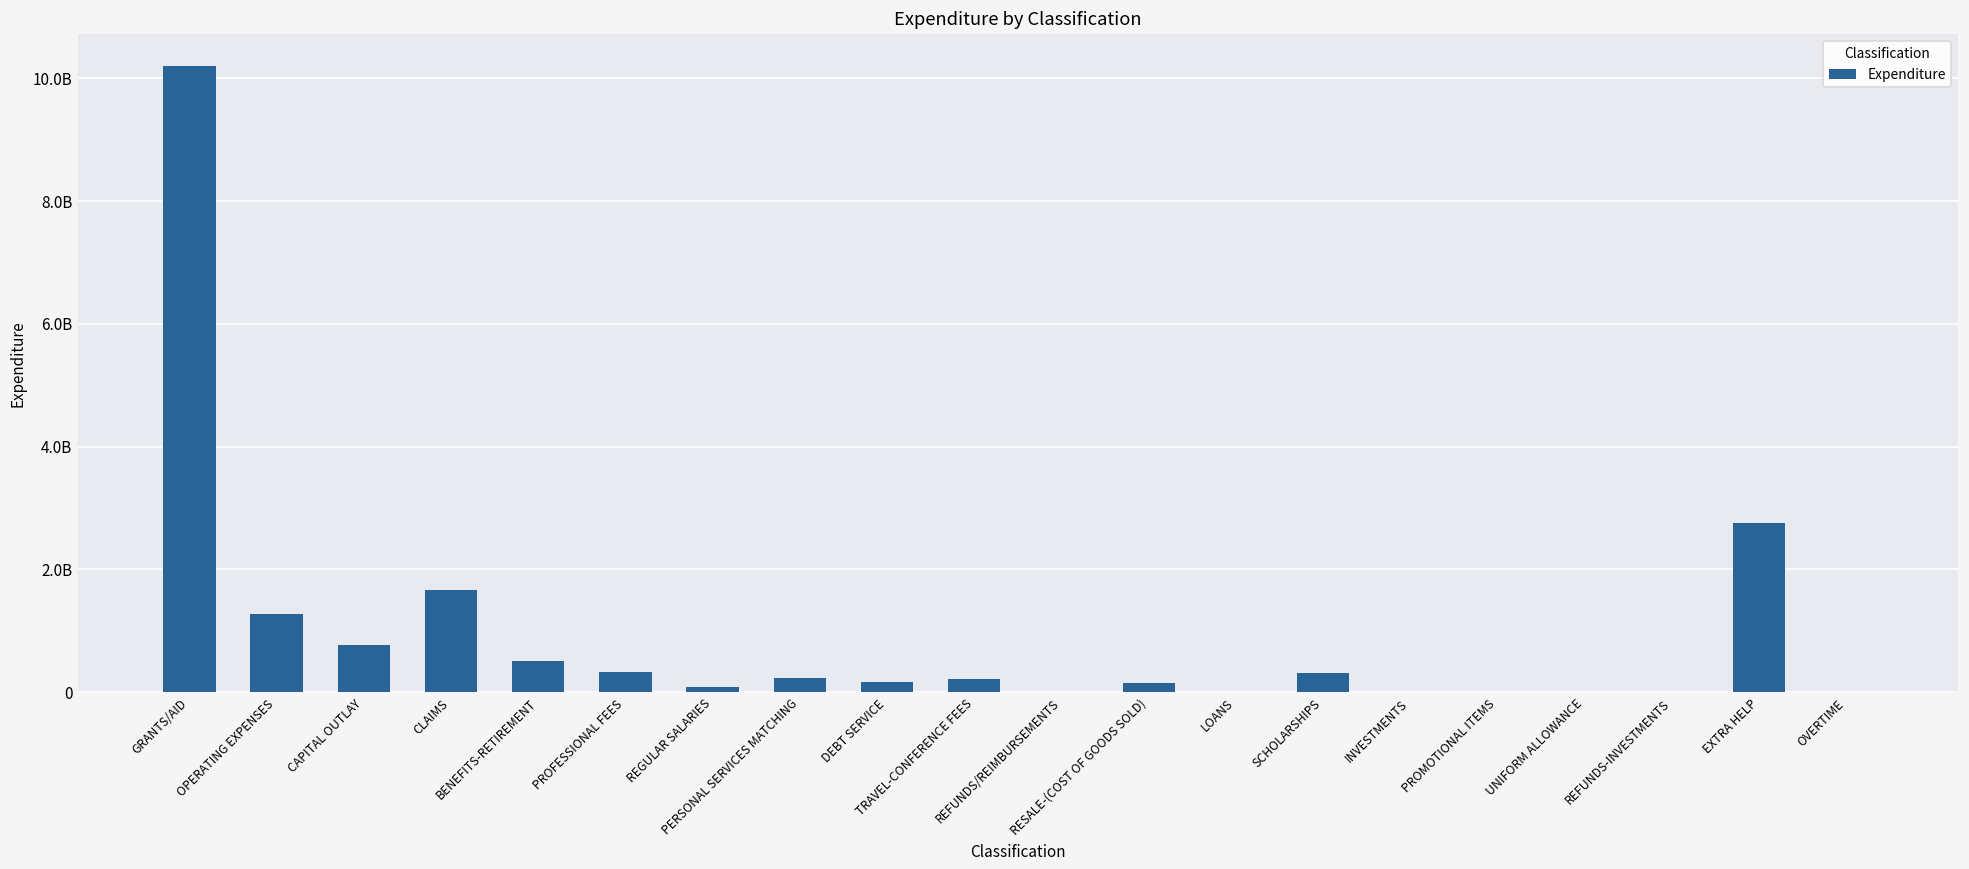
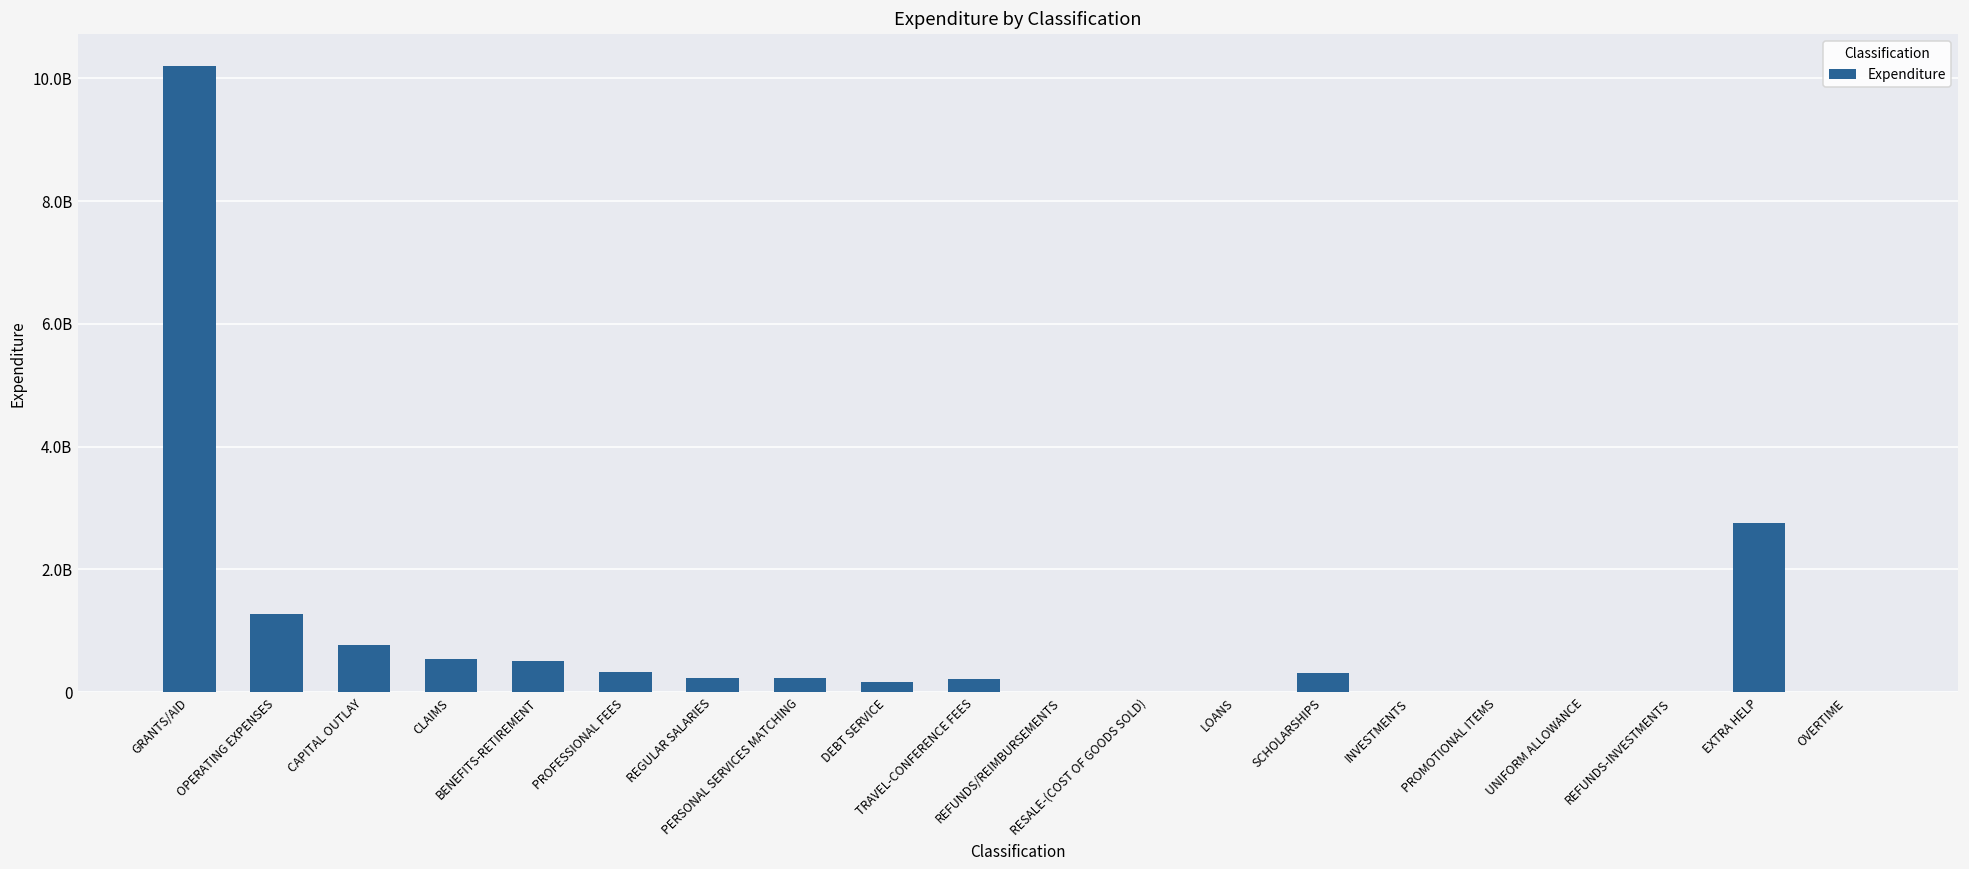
CLAIMS: 1700000000 -> 500000000
REGULAR SALARIES: 100000000 -> 200000000
RESALE-(COST OF GOODS SOLD): 200000000 -> 0
